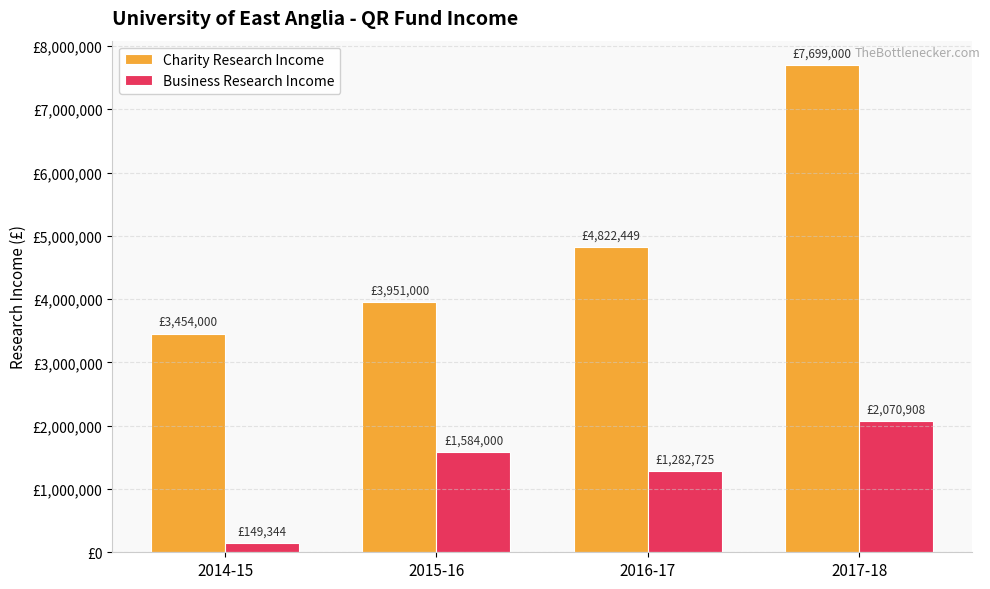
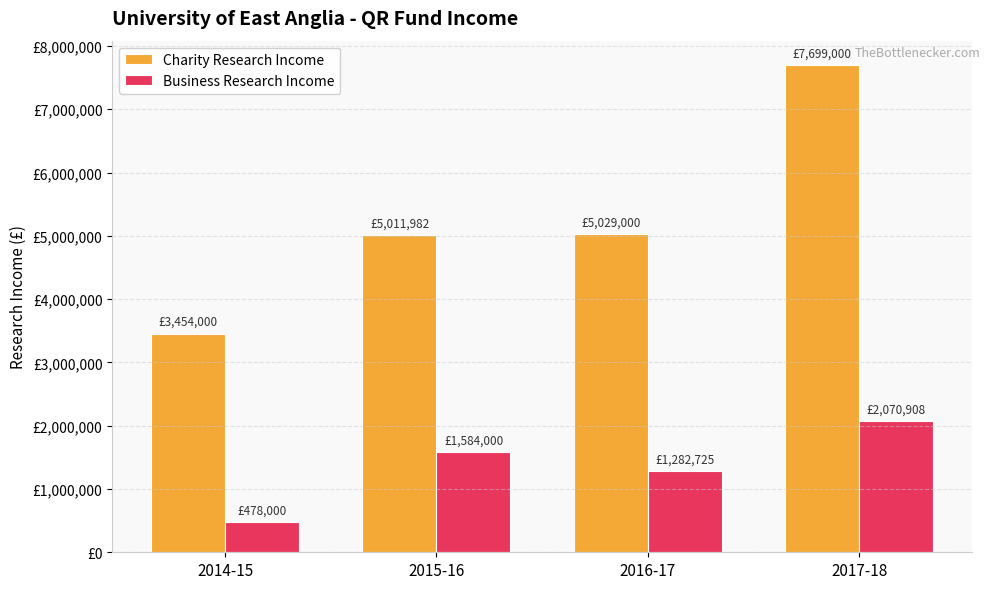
Business Research Income, 2014-15: £149,344 -> £478,000
Charity Research Income, 2015-16: £3,951,000 -> £5,011,982
Charity Research Income, 2016-17: £4,822,449 -> £5,029,000
